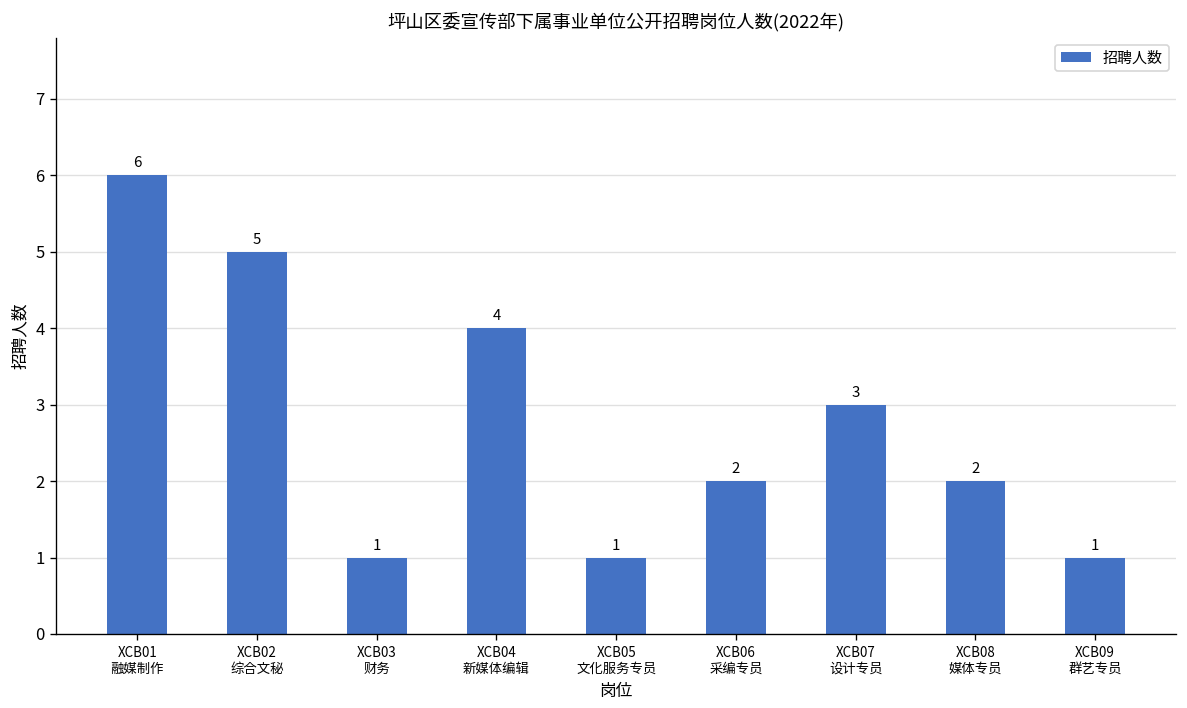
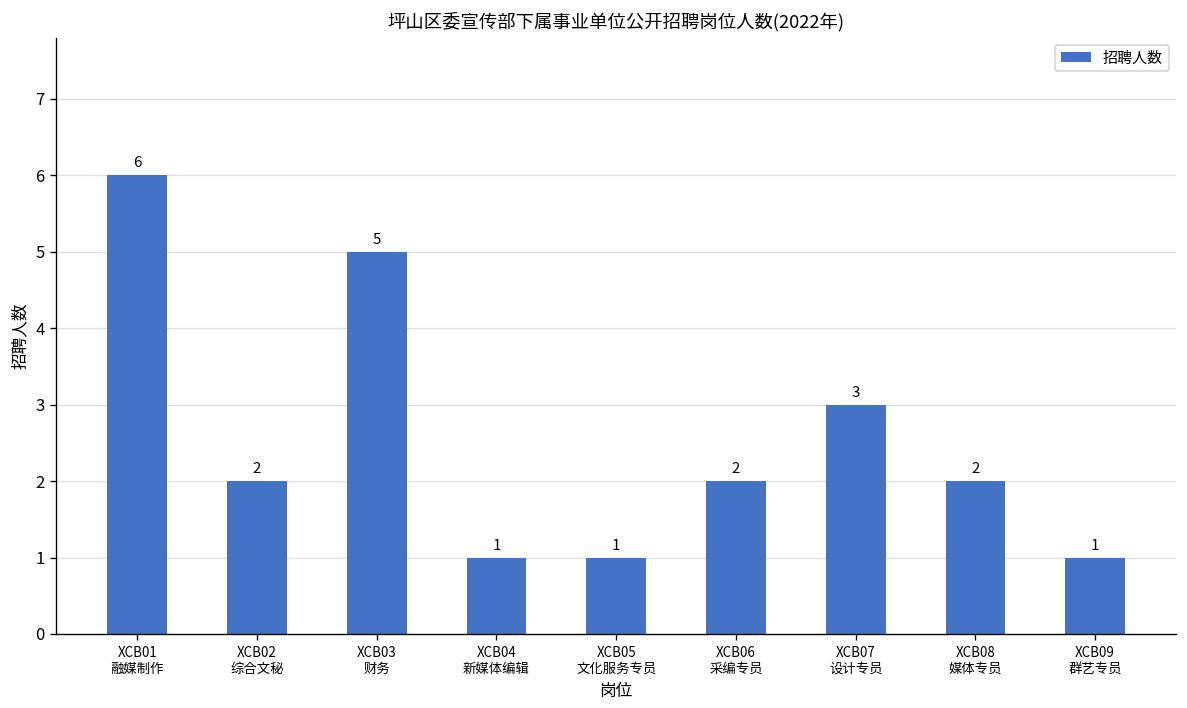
XCB02 综合文秘: 5 -> 2
XCB03 财务: 1 -> 5
XCB04 新媒体编辑: 4 -> 1
